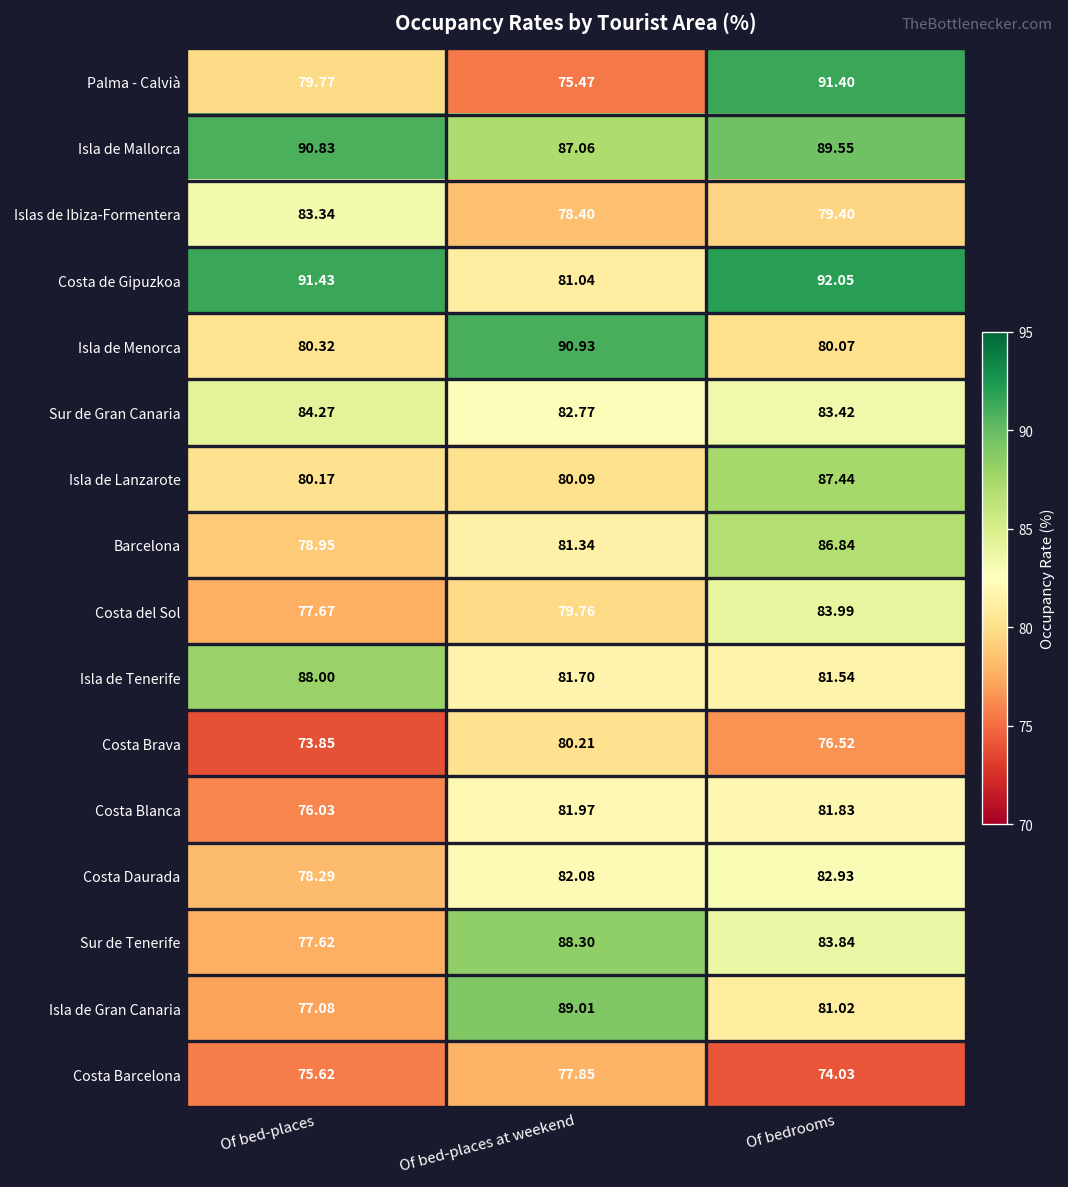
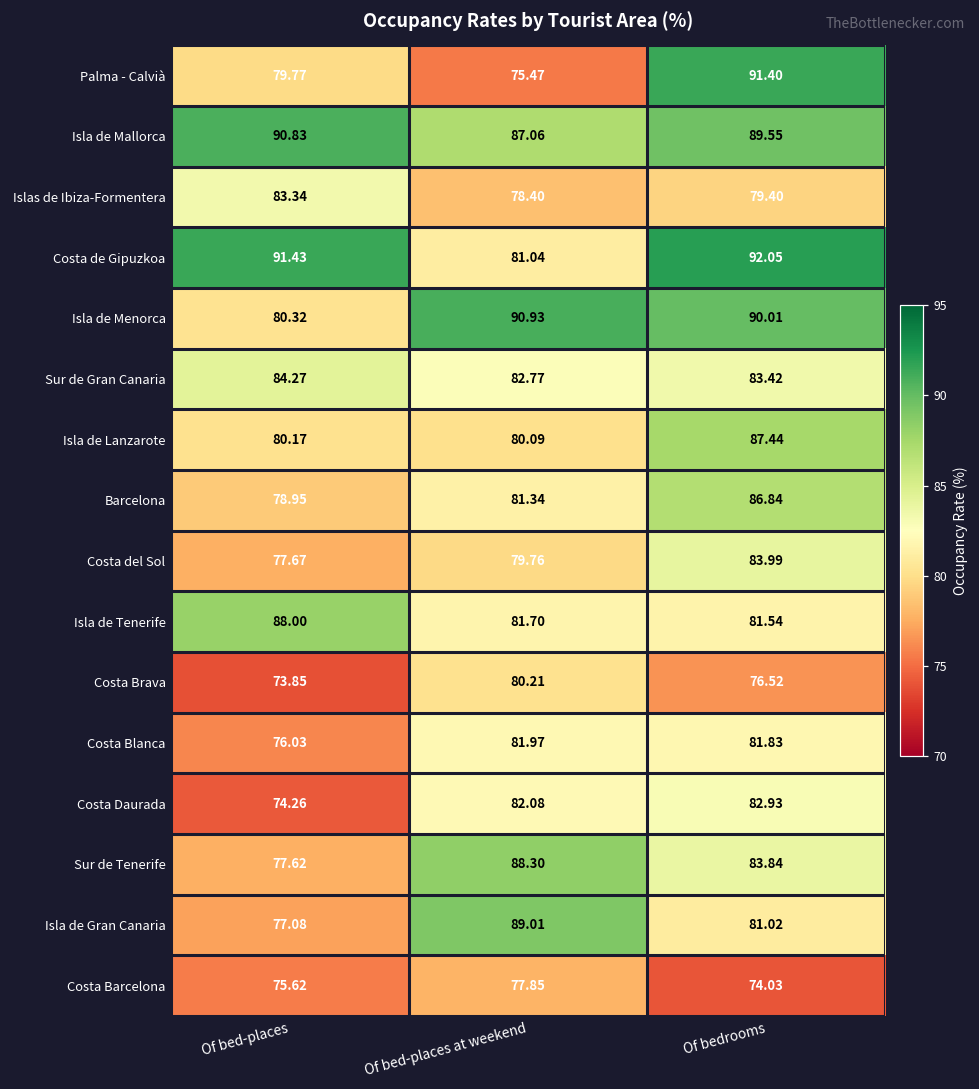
Isla de Menorca, Of bedrooms: 80.07 -> 90.01
Costa Daurada, Of bed-places: 78.29 -> 74.26
